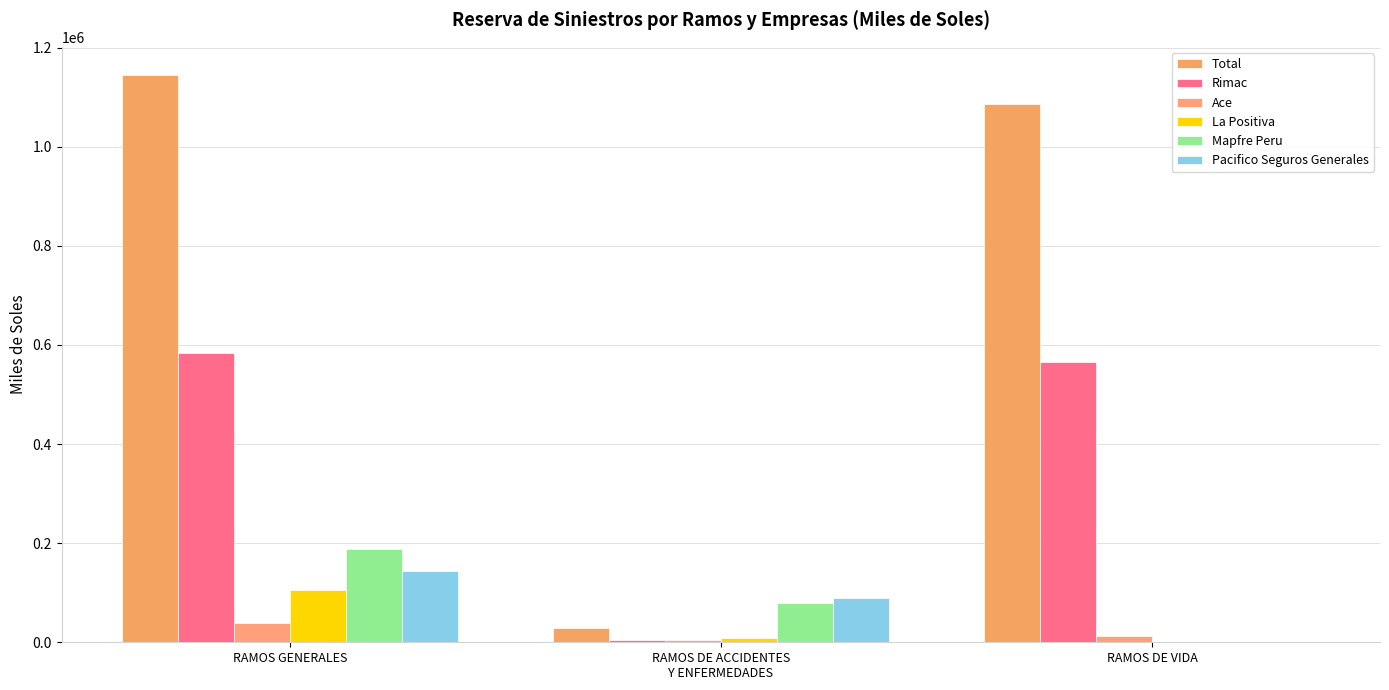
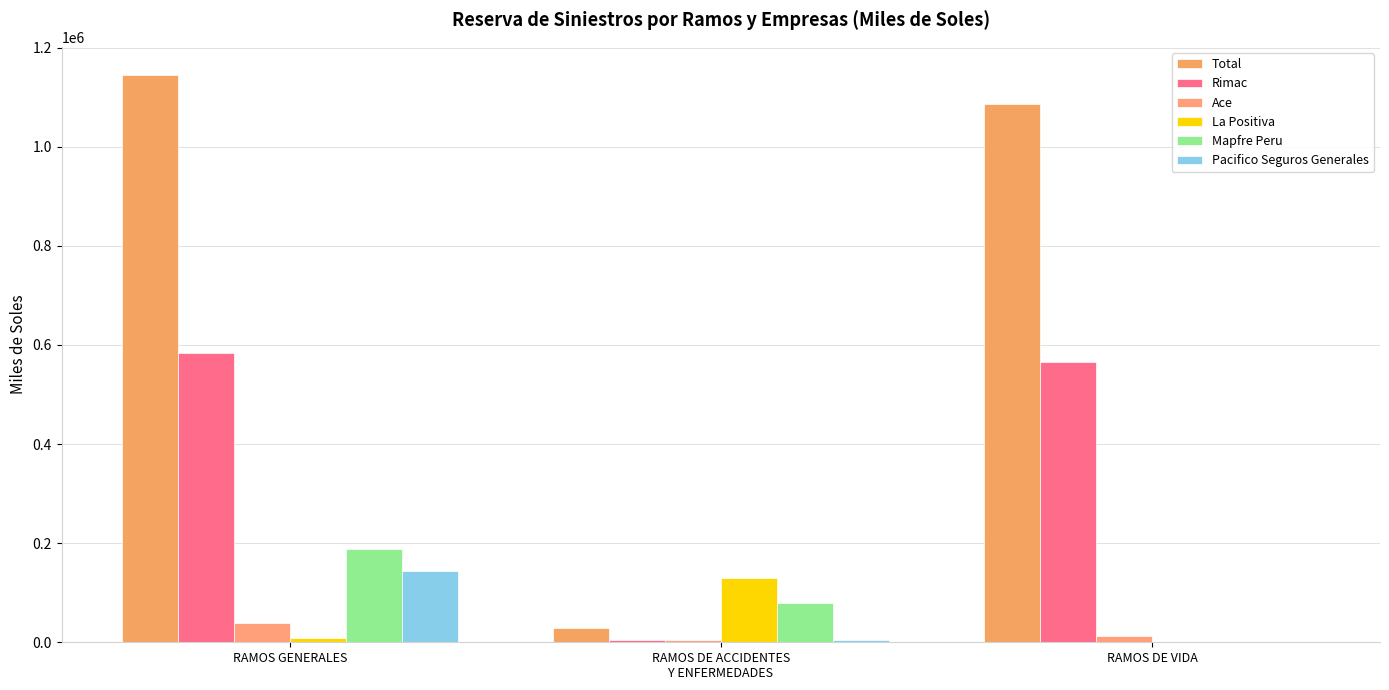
La Positiva, RAMOS GENERALES: 100000 -> 10000
La Positiva, RAMOS DE ACCIDENTES Y ENFERMEDADES: 10000 -> 130000
Pacifico Seguros Generales, RAMOS DE ACCIDENTES Y ENFERMEDADES: 90000 -> 0
